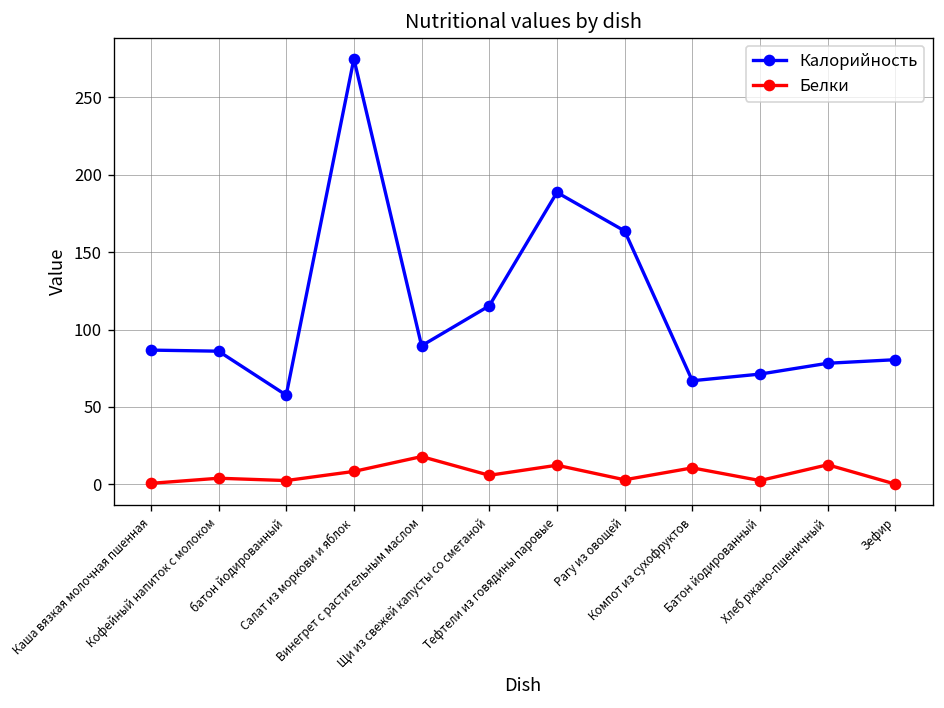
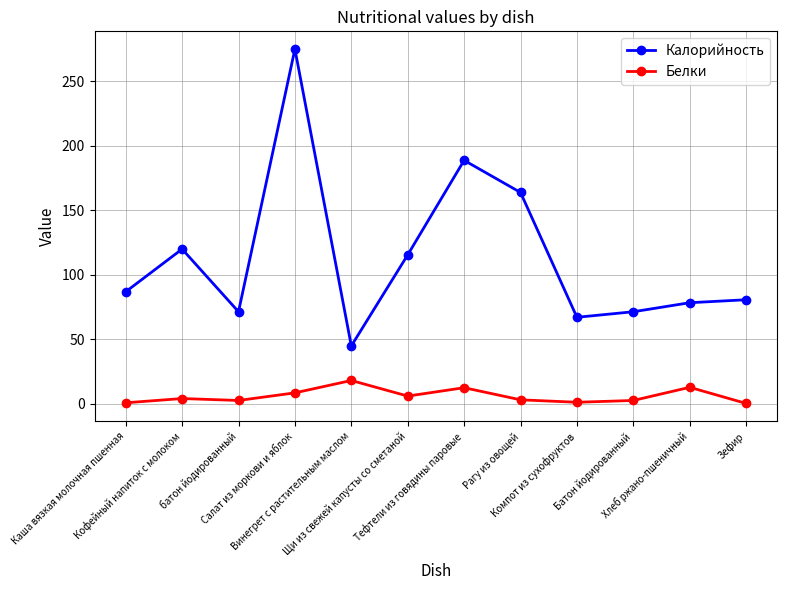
Калорийность, Кофейный напиток с молоком: 86 -> 120
Калорийность, батон йодированный: 58 -> 71
Калорийность, Винегрет с растительным маслом: 90 -> 45
Белки, Компот из сухофруктов: 11 -> 1
